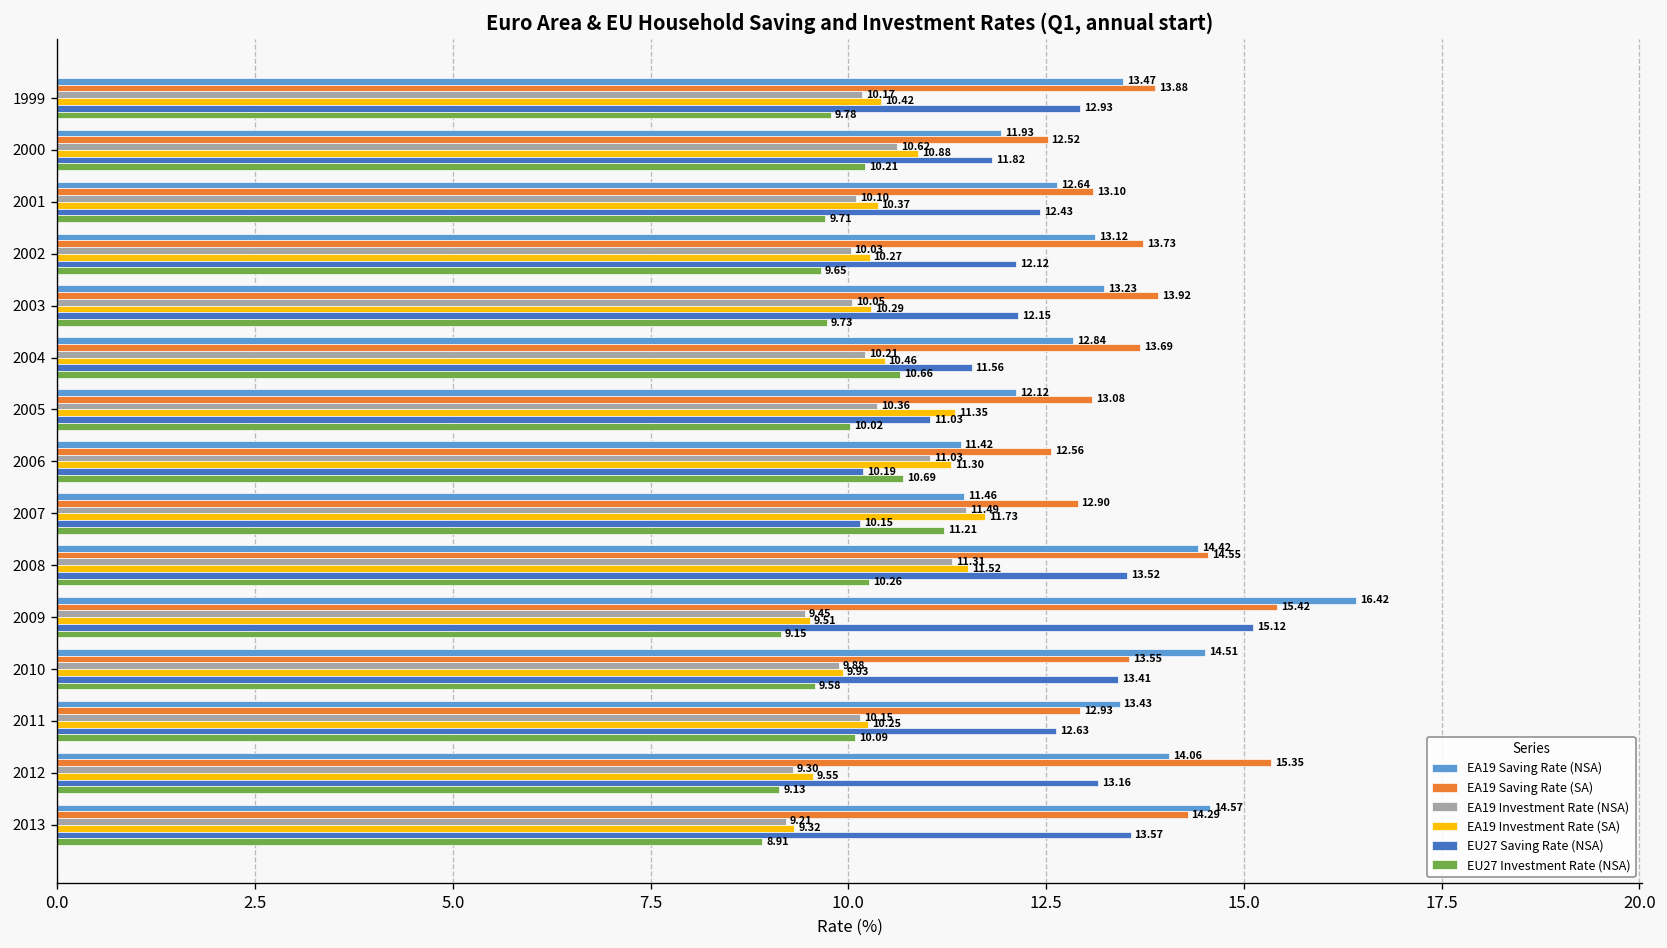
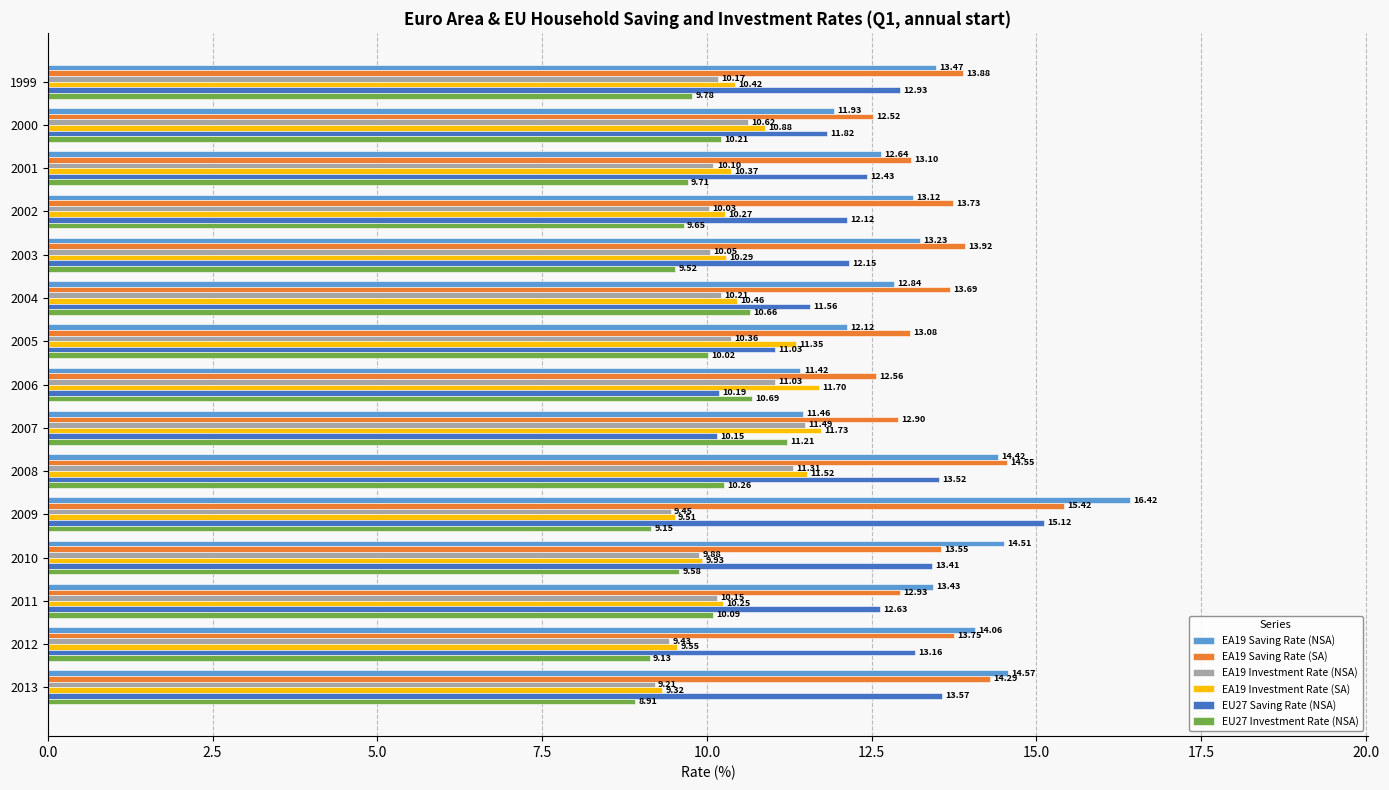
EU27 Investment Rate (NSA), 2003: 9.73 -> 9.52
EA19 Investment Rate (SA), 2006: 11.30 -> 11.70
EA19 Saving Rate (SA), 2012: 15.35 -> 13.75
EA19 Investment Rate (NSA), 2012: 9.30 -> 9.43
